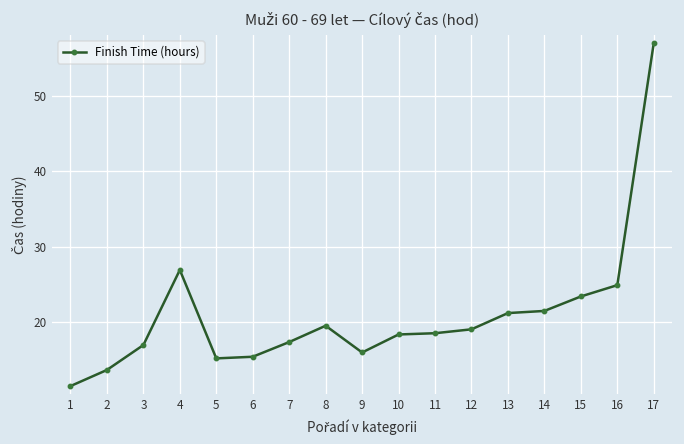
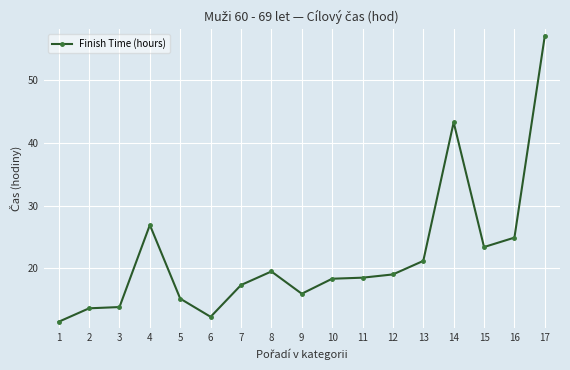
3: 17 -> 14
6: 15 -> 12
14: 21 -> 43
